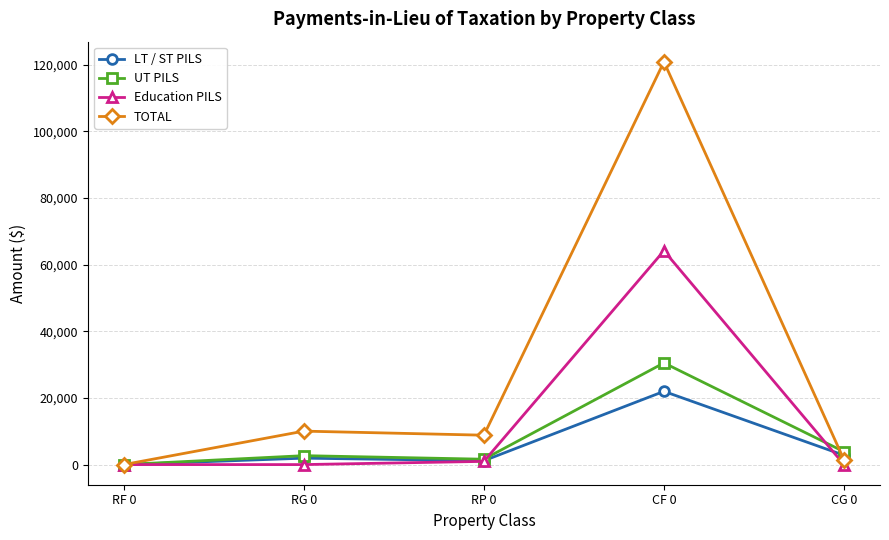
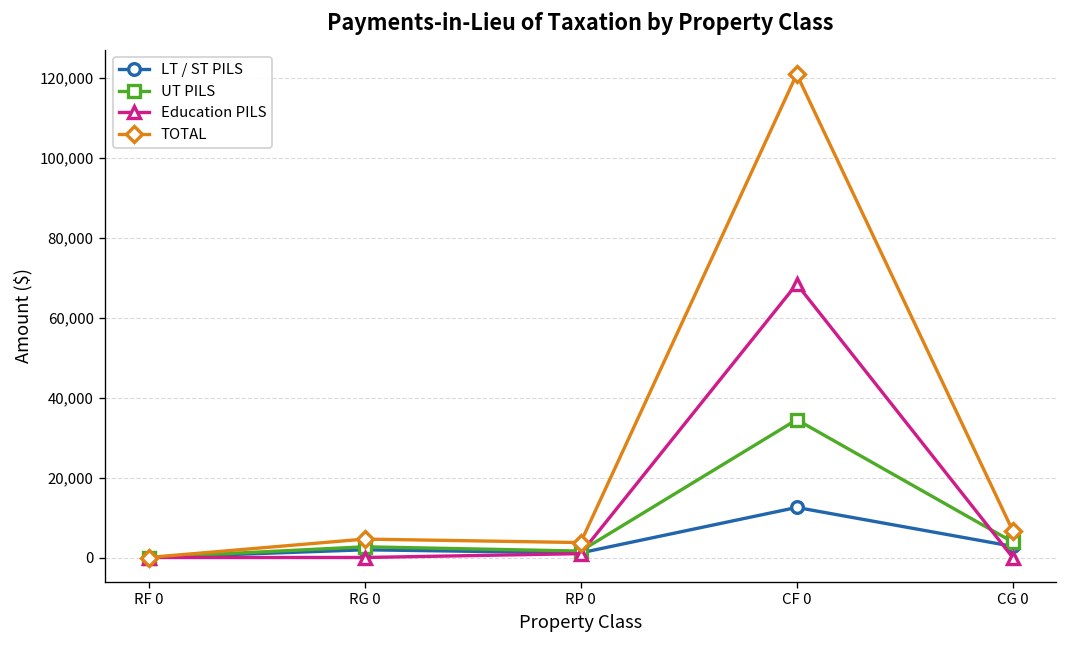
TOTAL, RG 0: 10,000 -> 5,000
TOTAL, RP 0: 9,000 -> 4,000
LT / ST PILS, CF 0: 22,000 -> 13,000
UT PILS, CF 0: 31,000 -> 34,000
Education PILS, CF 0: 64,000 -> 68,000
TOTAL, CG 0: 1,000 -> 7,000
